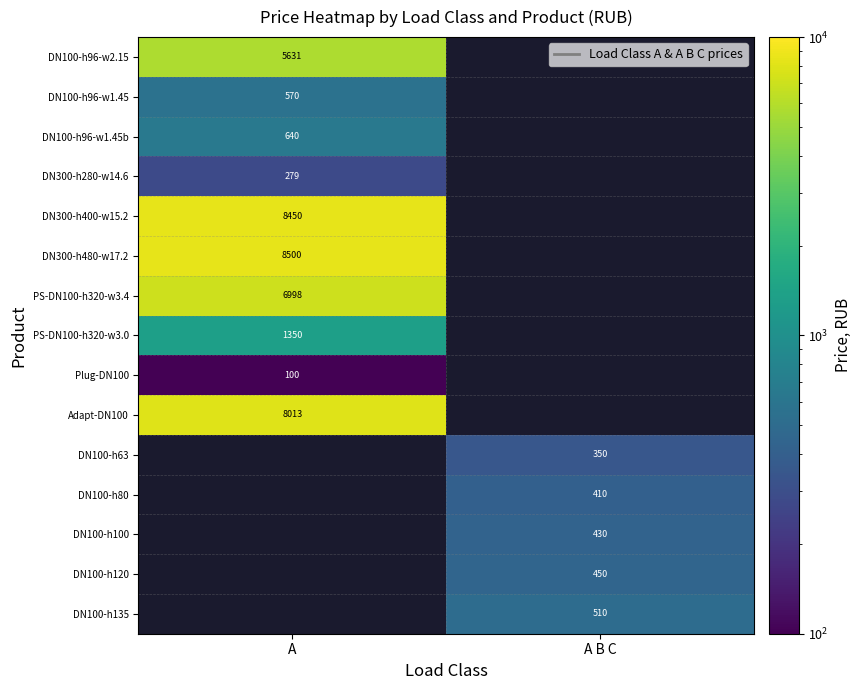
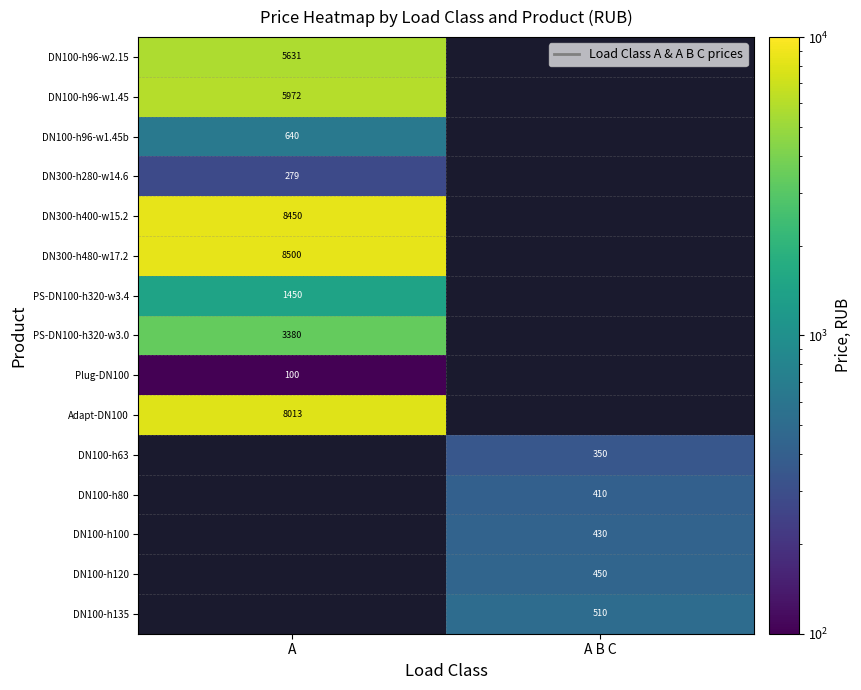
DN100-h96-w1.45, A: 570 -> 5972
PS-DN100-h320-w3.4, A: 6998 -> 1450
PS-DN100-h320-w3.0, A: 1350 -> 3380
